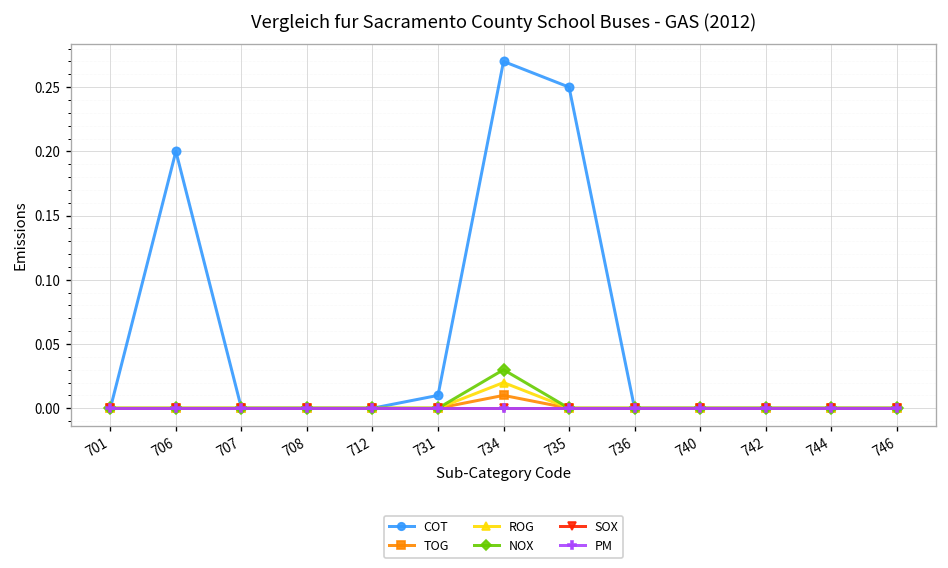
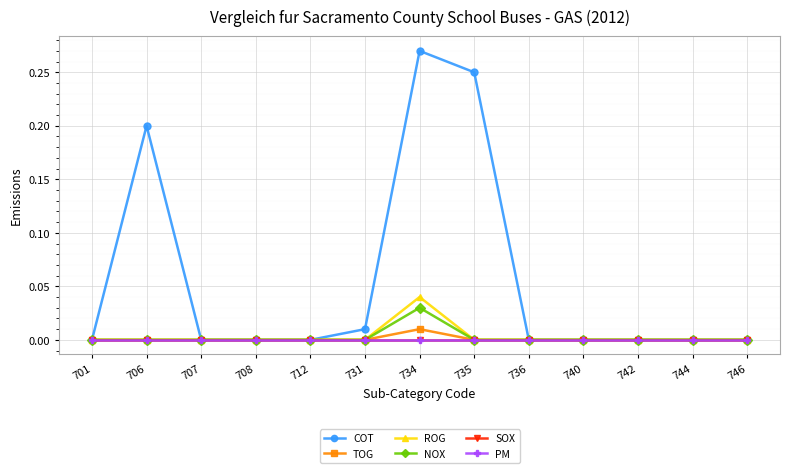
ROG, 734: 0.02 -> 0.04
